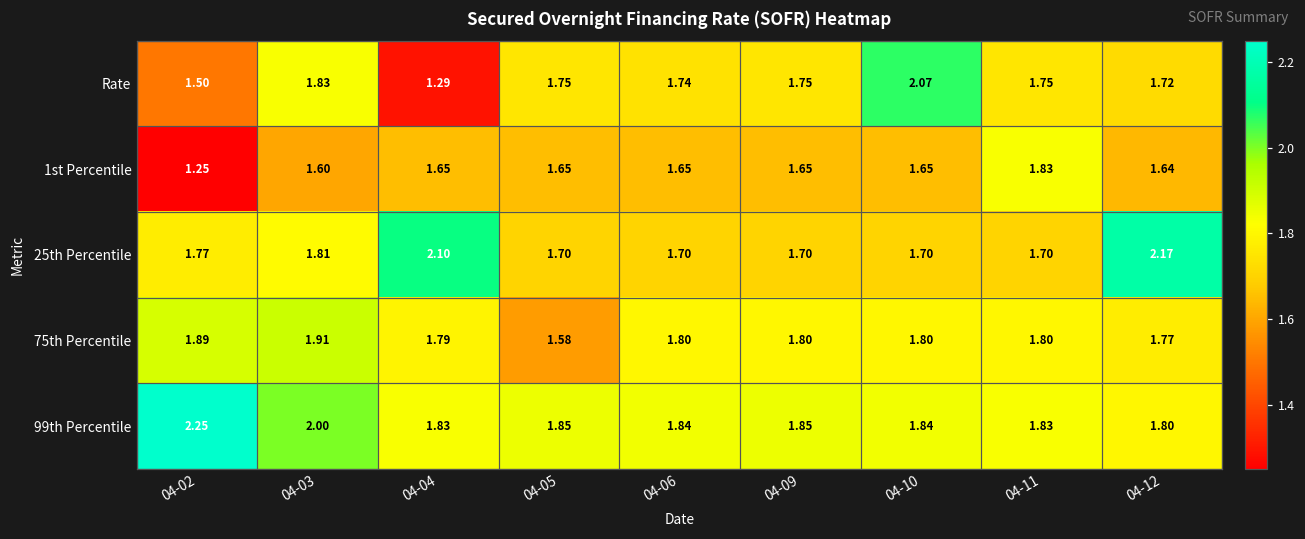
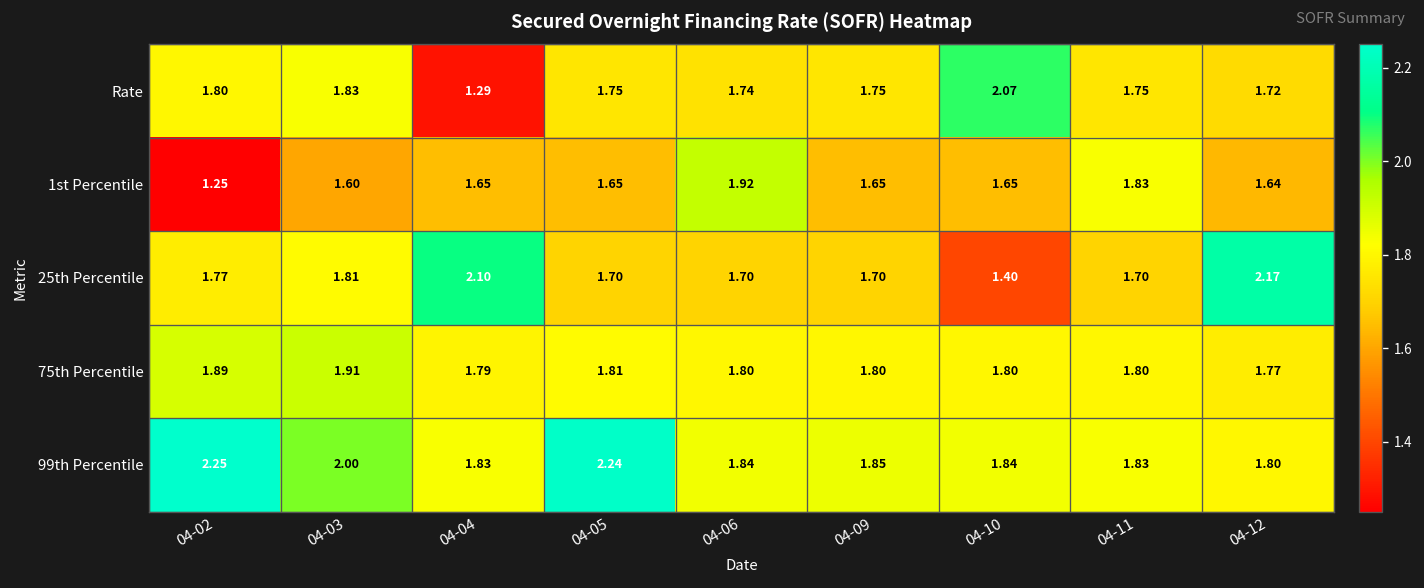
Rate, 04-02: 1.50 -> 1.80
1st Percentile, 04-06: 1.65 -> 1.92
25th Percentile, 04-10: 1.70 -> 1.40
75th Percentile, 04-05: 1.58 -> 1.81
99th Percentile, 04-05: 1.85 -> 2.24
